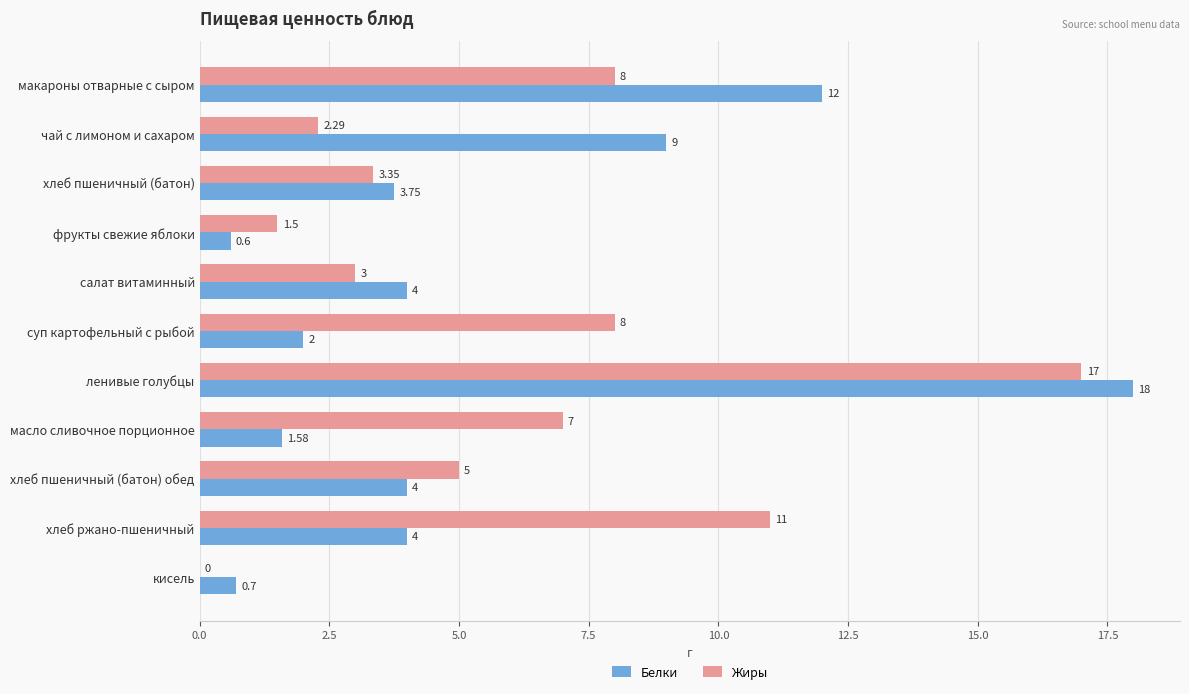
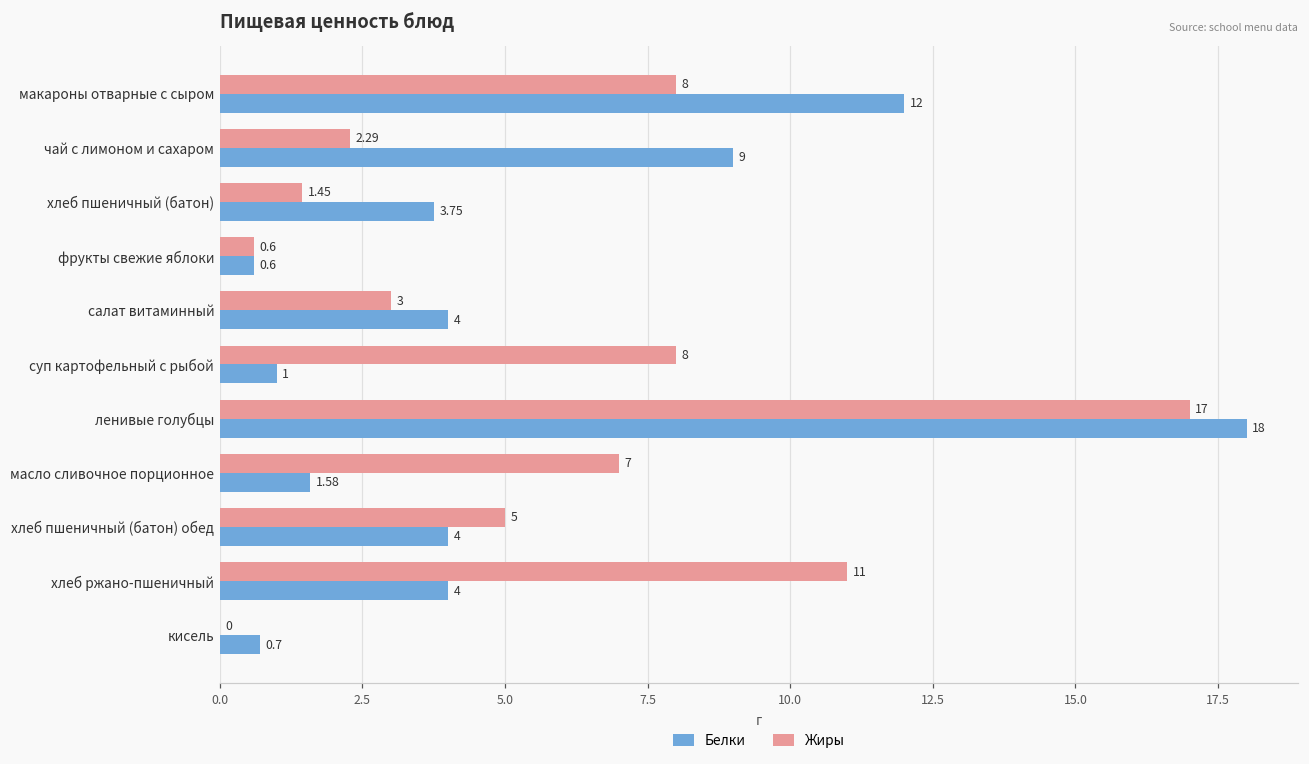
Жиры, хлеб пшеничный (батон): 3.35 -> 1.45
Жиры, фрукты свежие яблоки: 1.5 -> 0.6
Белки, суп картофельный с рыбой: 2 -> 1
